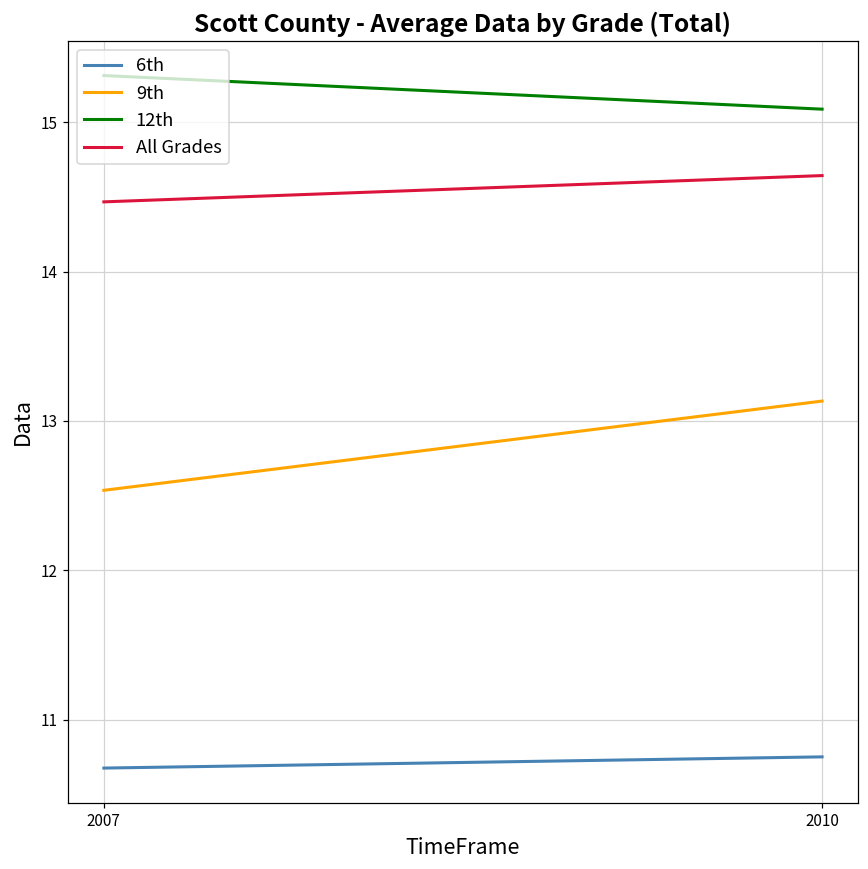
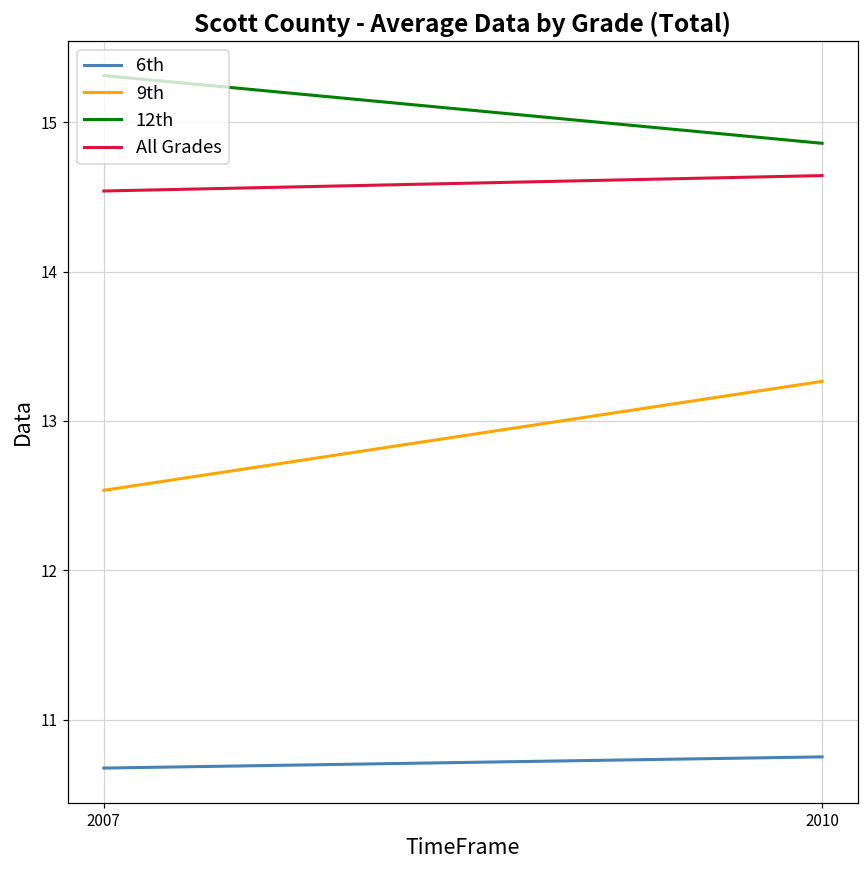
All Grades, 2007: 14.47 -> 14.54
9th, 2010: 13.13 -> 13.26
12th, 2010: 15.09 -> 14.86
